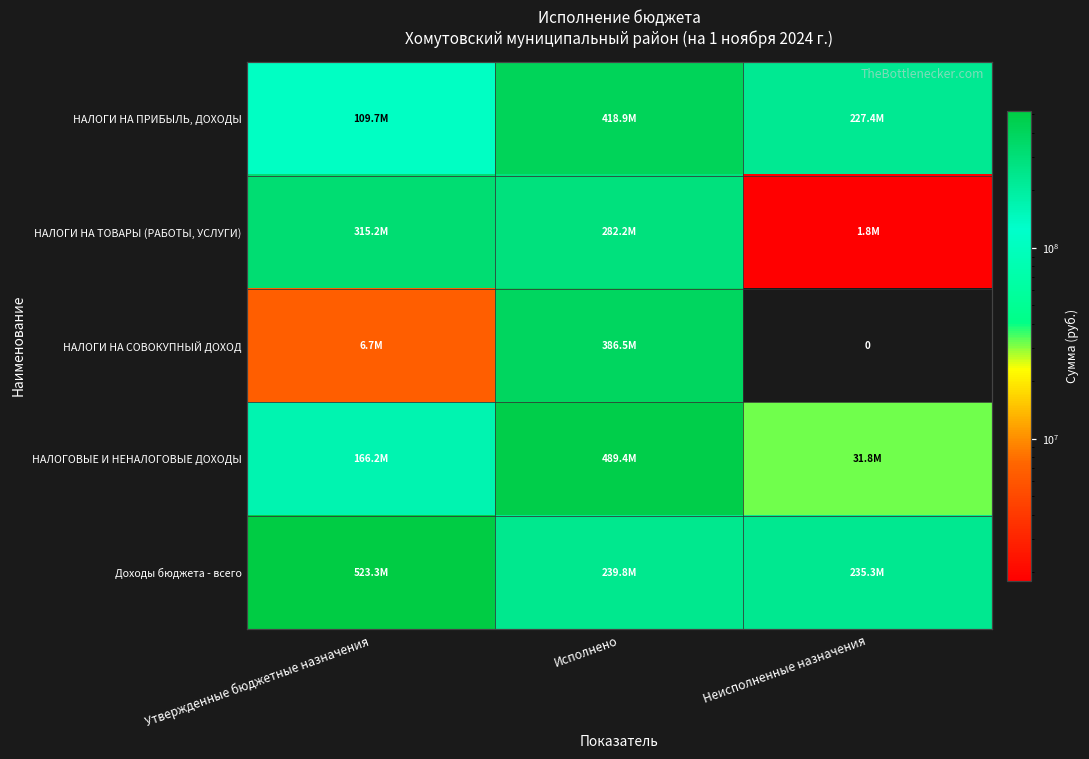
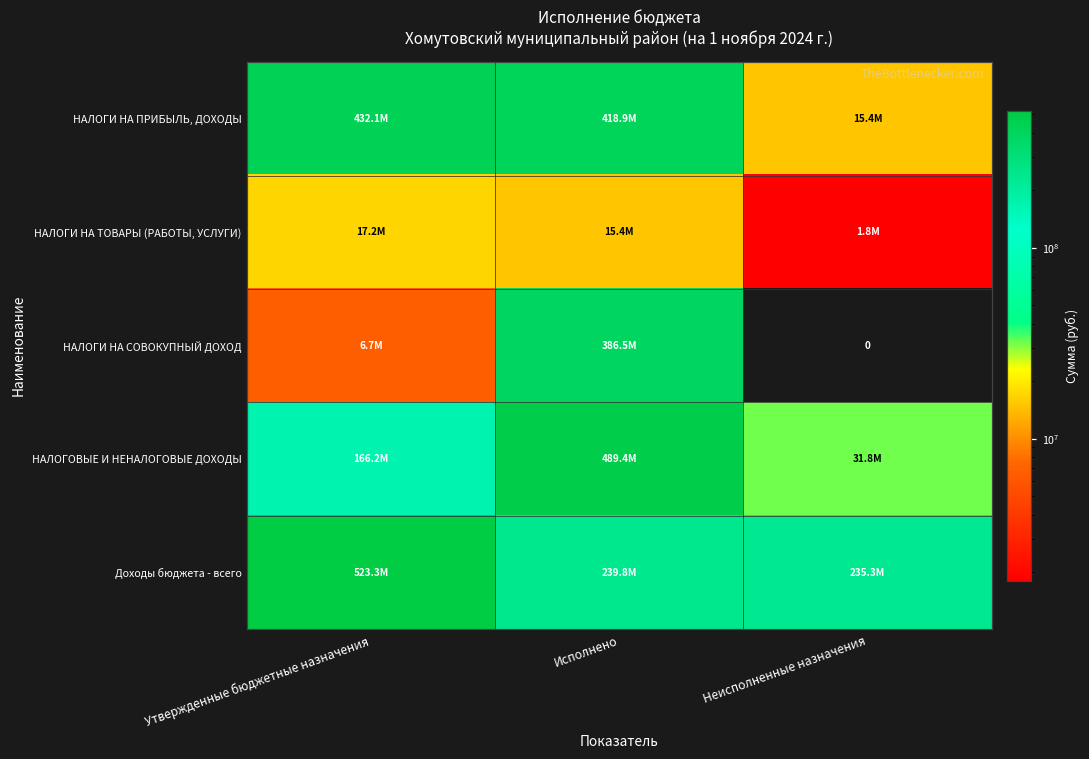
НАЛОГИ НА ПРИБЫЛЬ, ДОХОДЫ, Утвержденные бюджетные назначения: 109.7M -> 432.1M
НАЛОГИ НА ПРИБЫЛЬ, ДОХОДЫ, Неисполненные назначения: 227.4M -> 15.4M
НАЛОГИ НА ТОВАРЫ (РАБОТЫ, УСЛУГИ), Утвержденные бюджетные назначения: 315.2M -> 17.2M
НАЛОГИ НА ТОВАРЫ (РАБОТЫ, УСЛУГИ), Исполнено: 282.2M -> 15.4M
